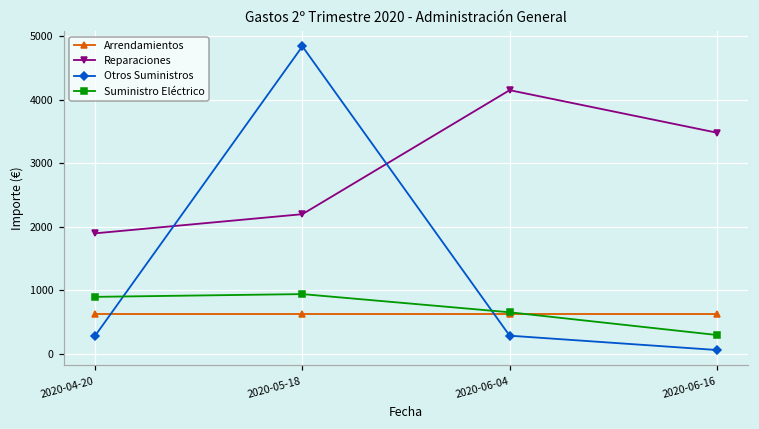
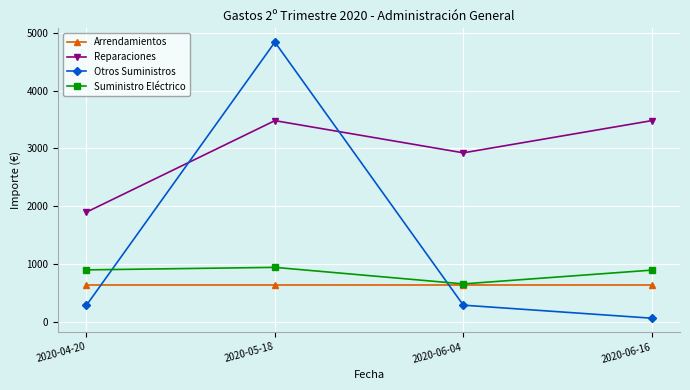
Reparaciones, 2020-05-18: 2200 -> 3500
Reparaciones, 2020-06-04: 4200 -> 2900
Suministro Eléctrico, 2020-06-16: 300 -> 900
